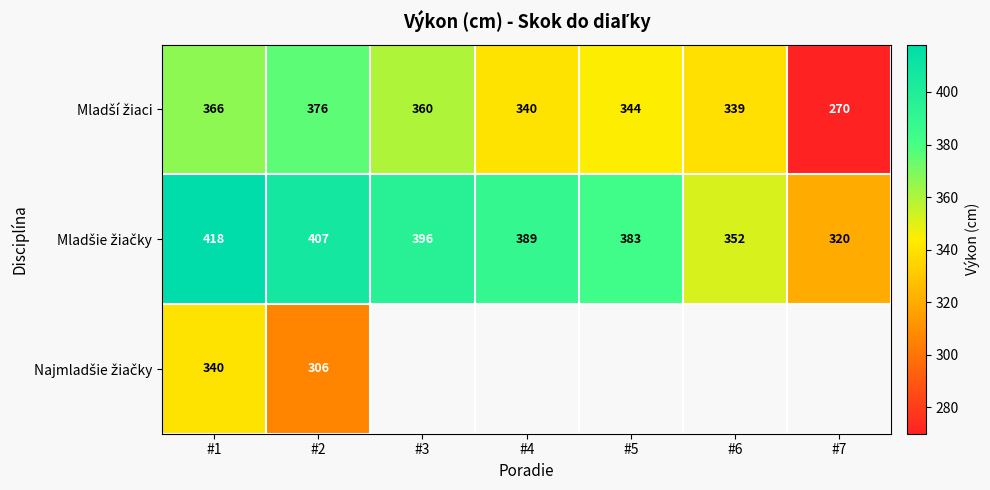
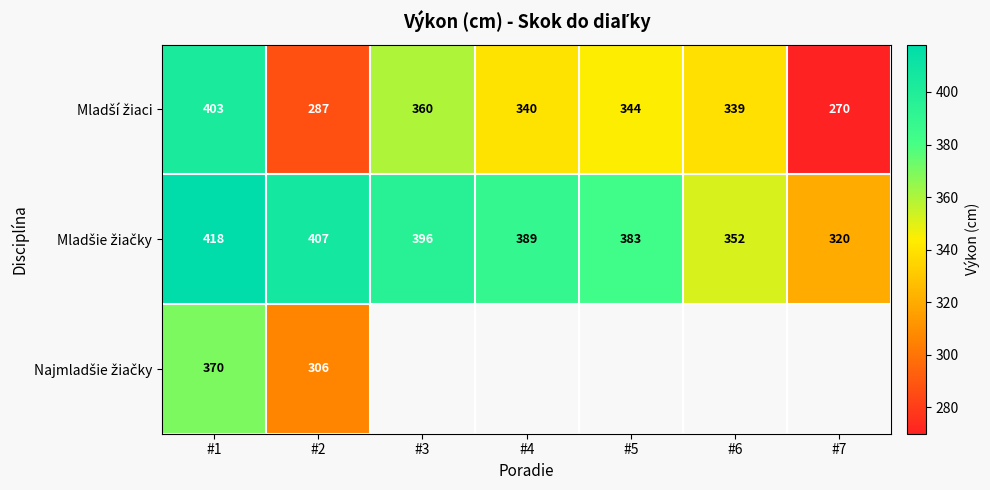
Mladší žiaci, #1: 366 -> 403
Mladší žiaci, #2: 376 -> 287
Najmladšie žiačky, #1: 340 -> 370
